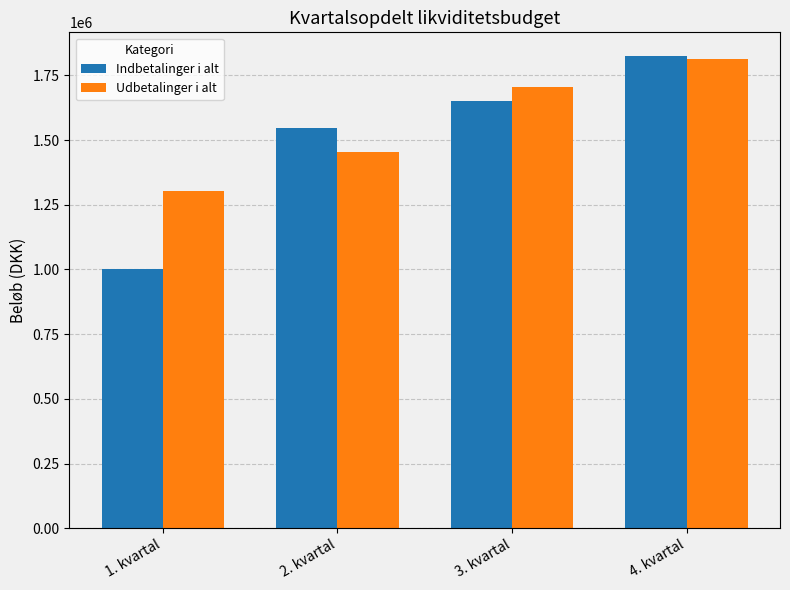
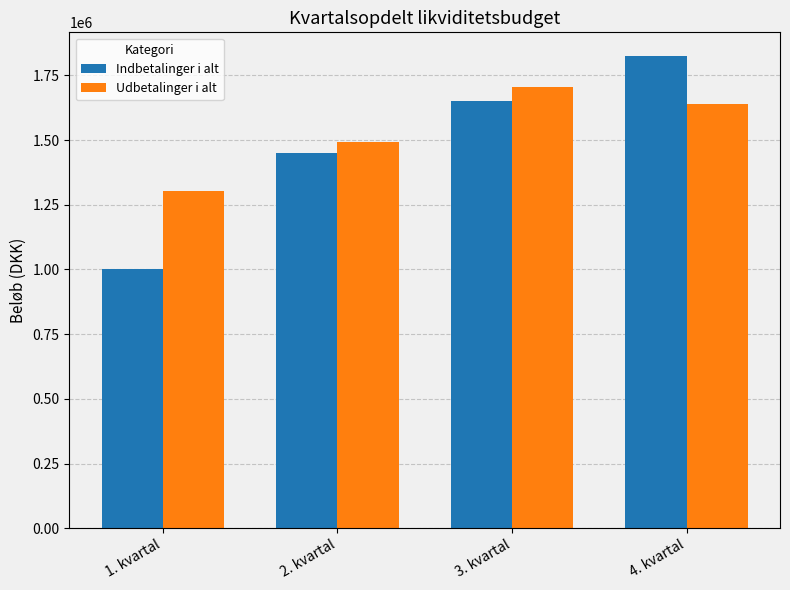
Indbetalinger i alt, 2. kvartal: 1550000 -> 1450000
Udbetalinger i alt, 2. kvartal: 1450000 -> 1490000
Udbetalinger i alt, 4. kvartal: 1810000 -> 1640000
